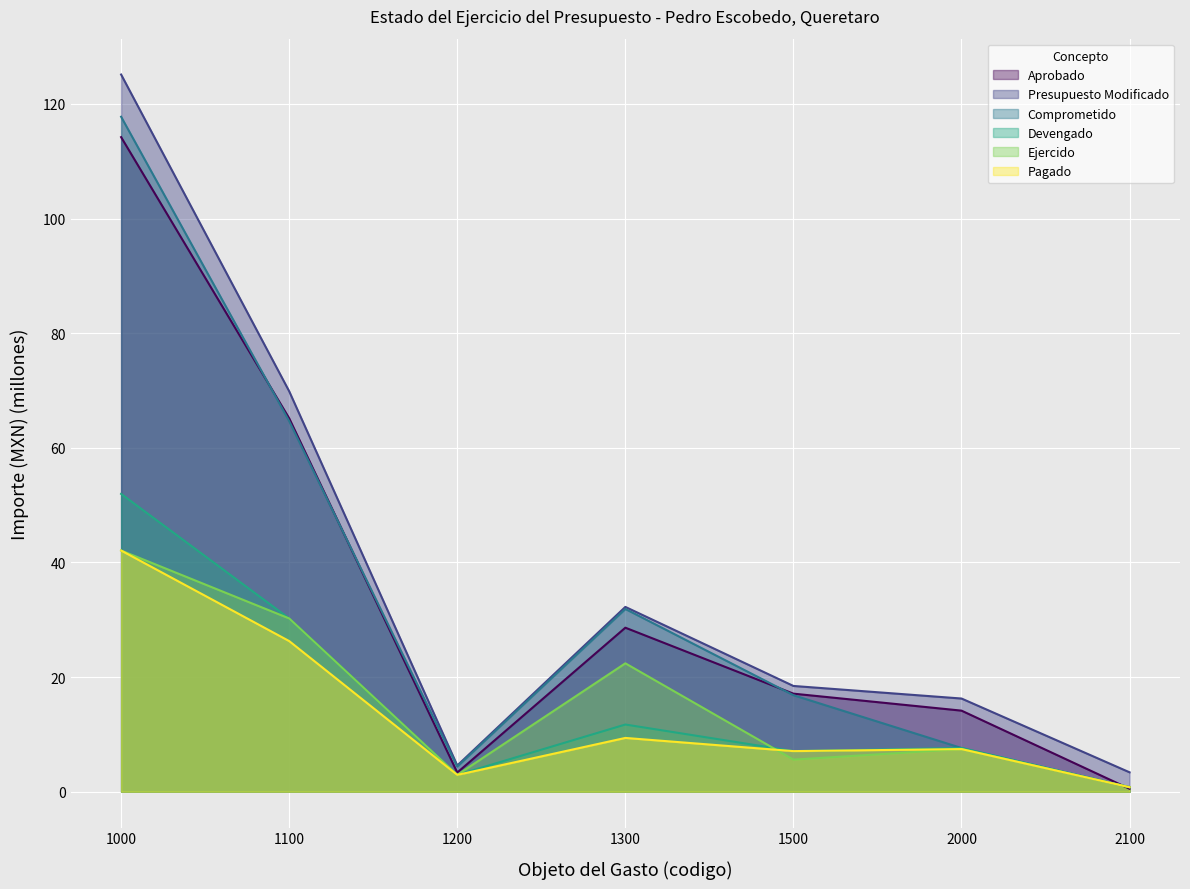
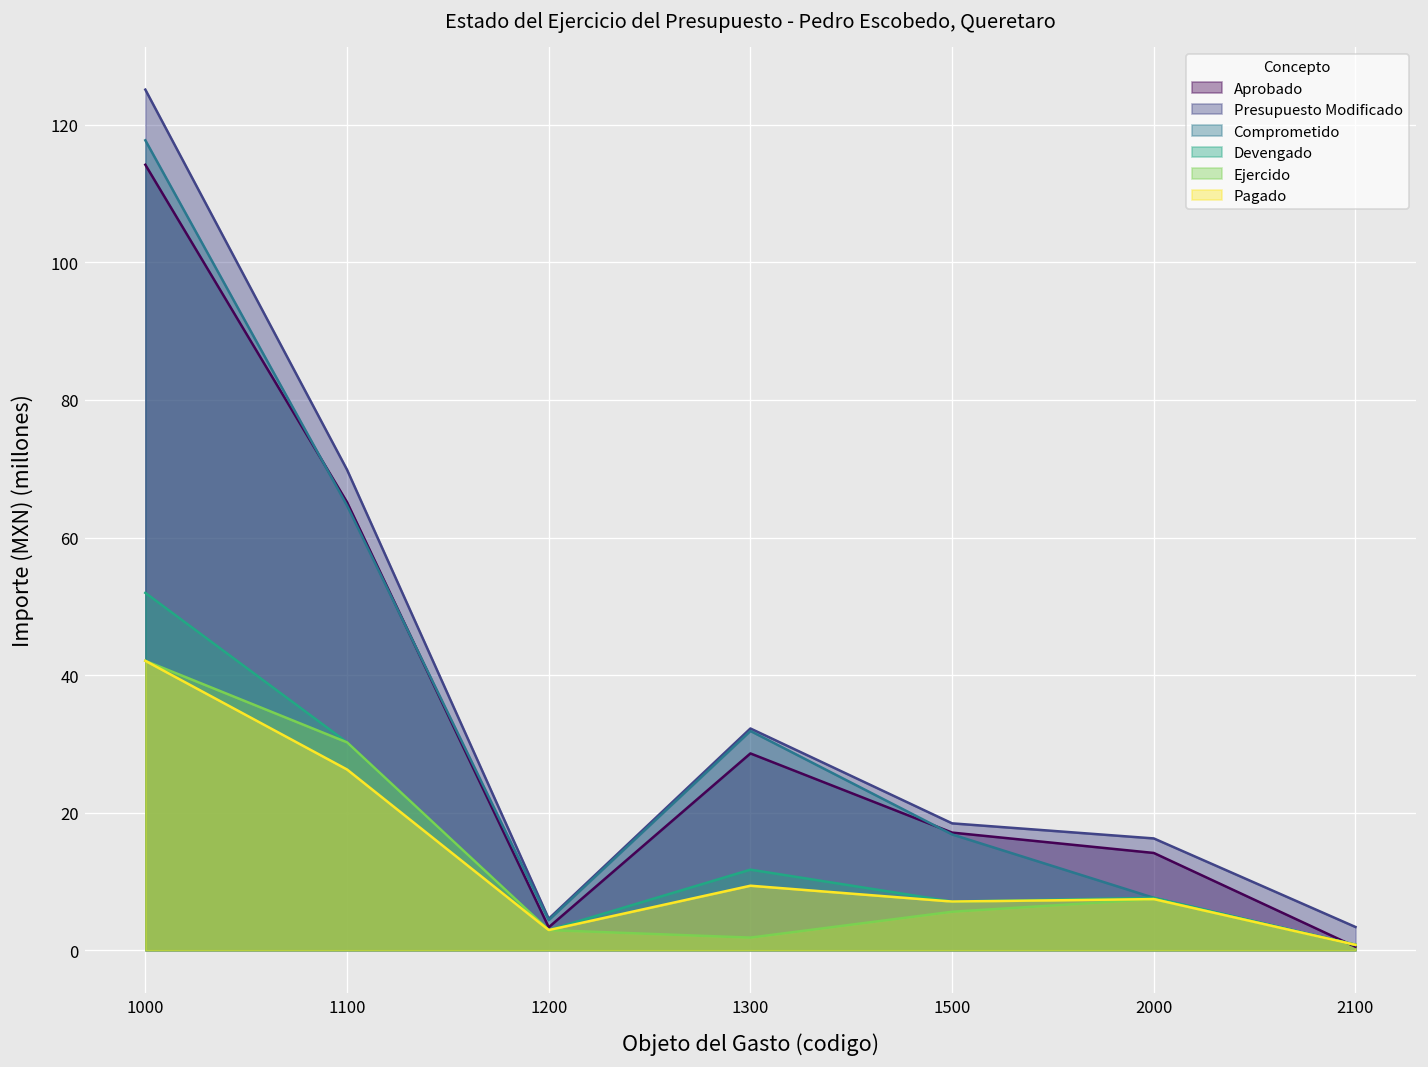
Ejercido, 1300: 22 -> 2
